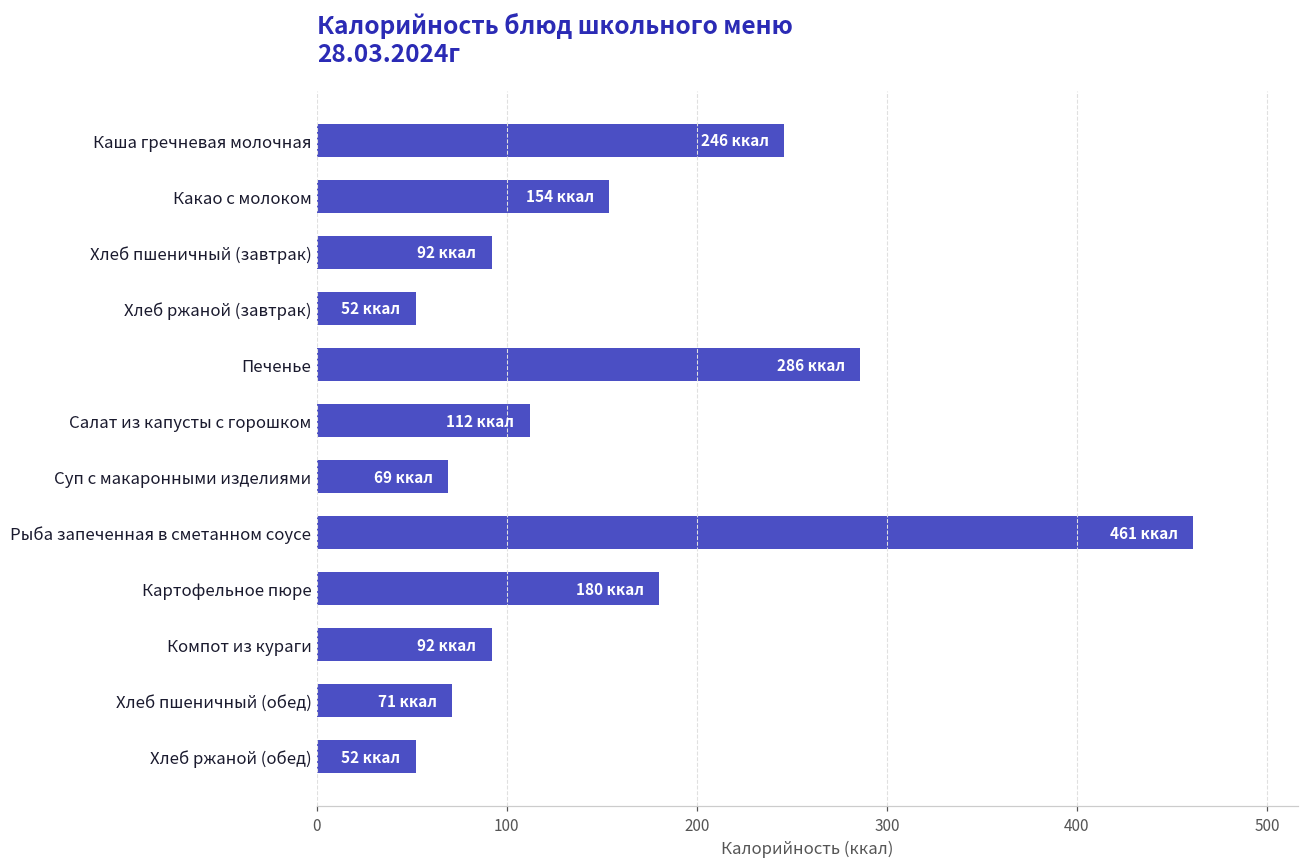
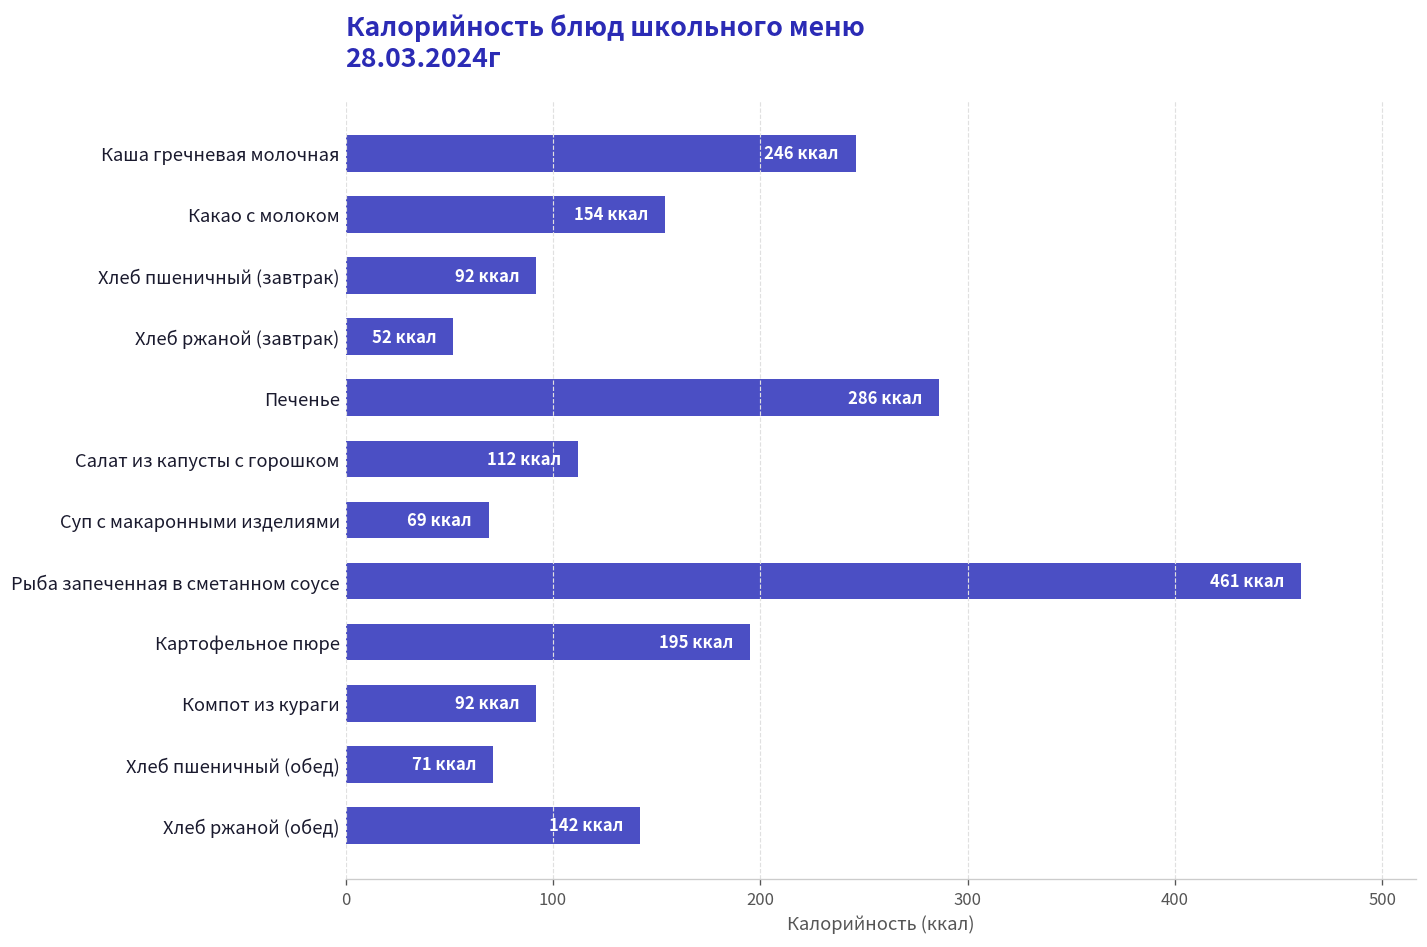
Картофельное пюре: 180 -> 195
Хлеб ржаной (обед): 52 -> 142
